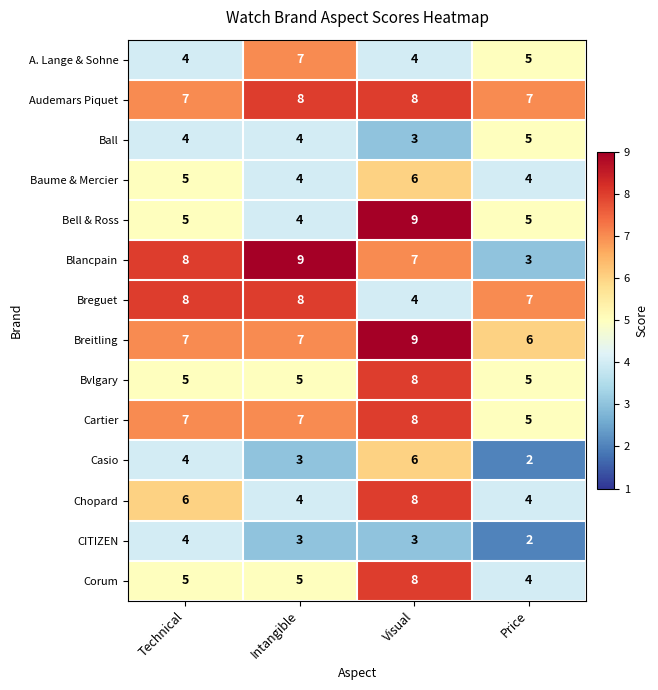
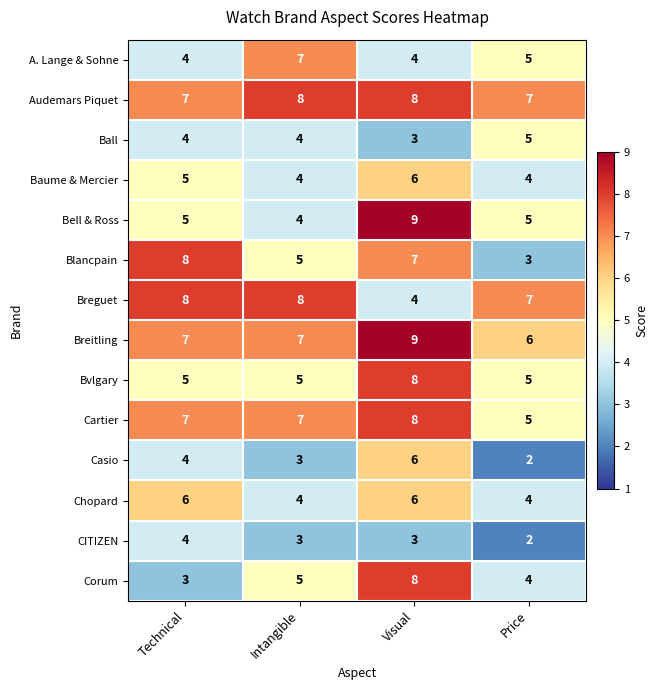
Blancpain, Intangible: 9 -> 5
Chopard, Visual: 8 -> 6
Corum, Technical: 5 -> 3
